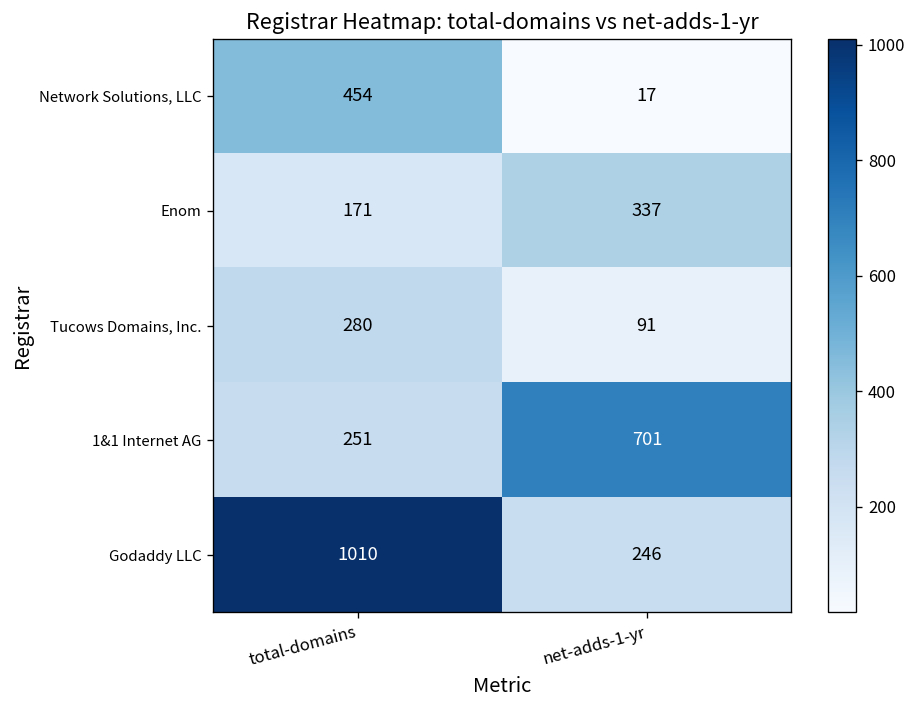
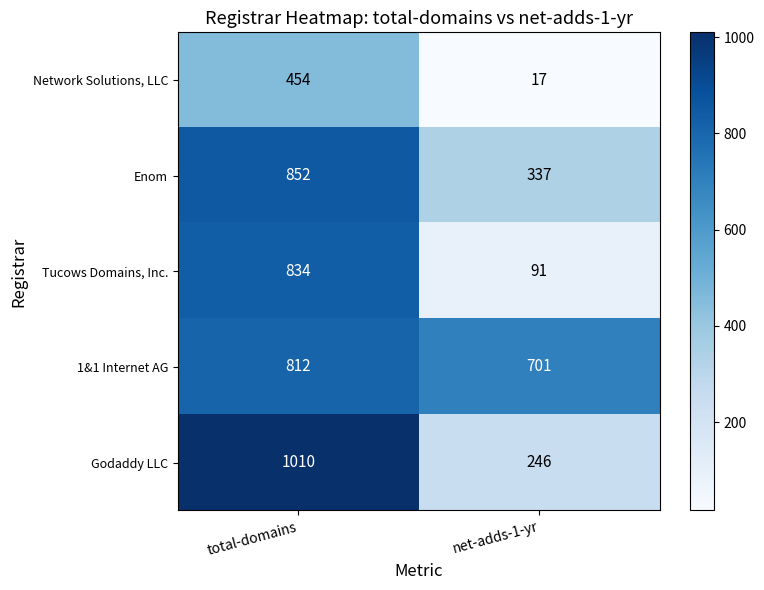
Enom, total-domains: 171 -> 852
Tucows Domains, Inc., total-domains: 280 -> 834
1&1 Internet AG, total-domains: 251 -> 812
